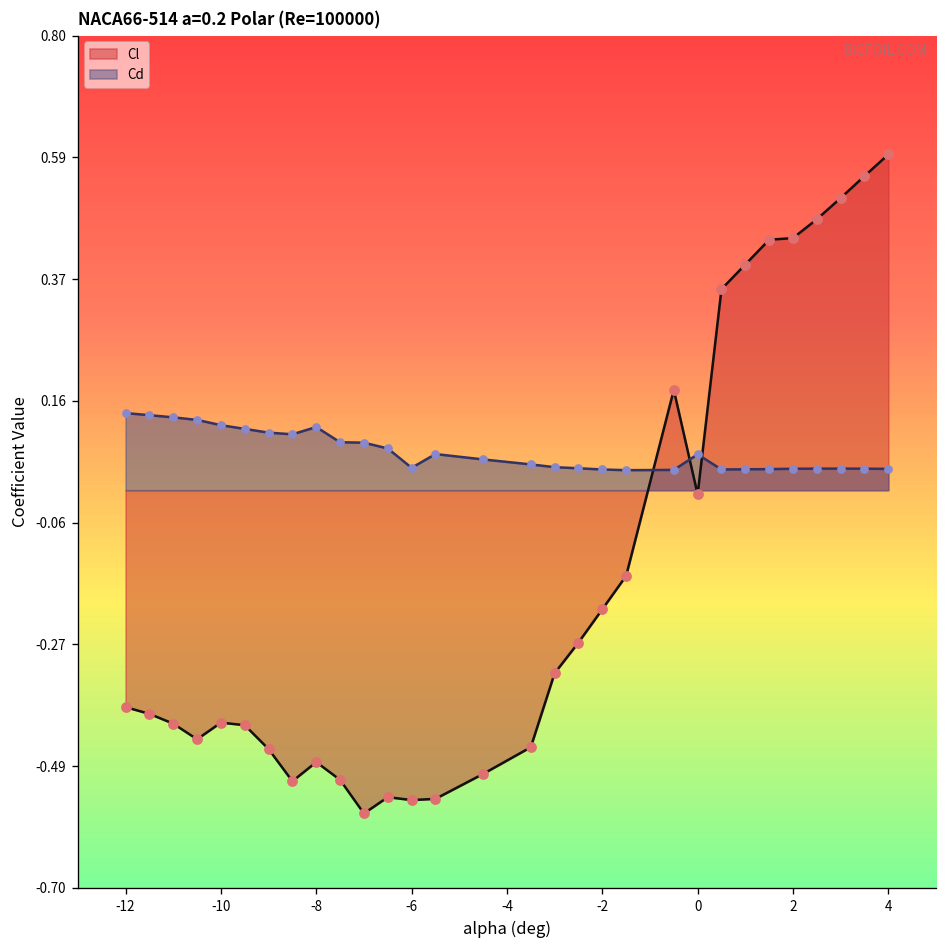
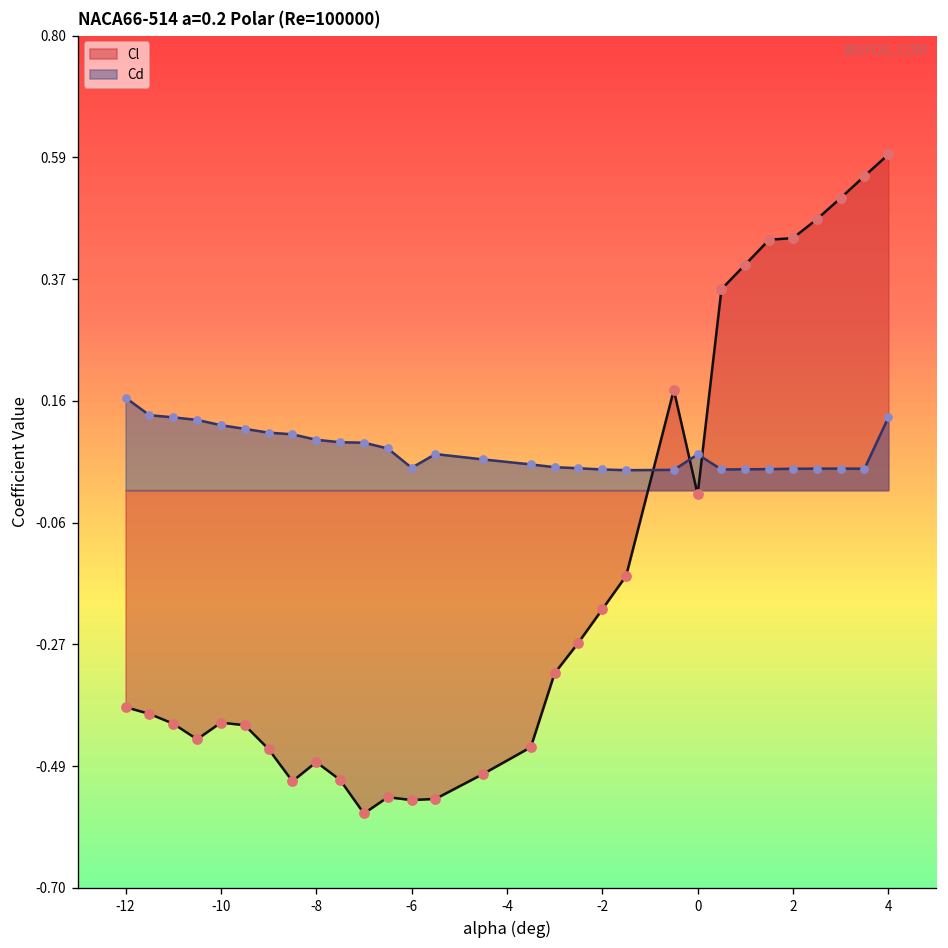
Cd, -12: 0.14 -> 0.16
Cd, -8: 0.11 -> 0.09
Cd, 4: 0.04 -> 0.13
